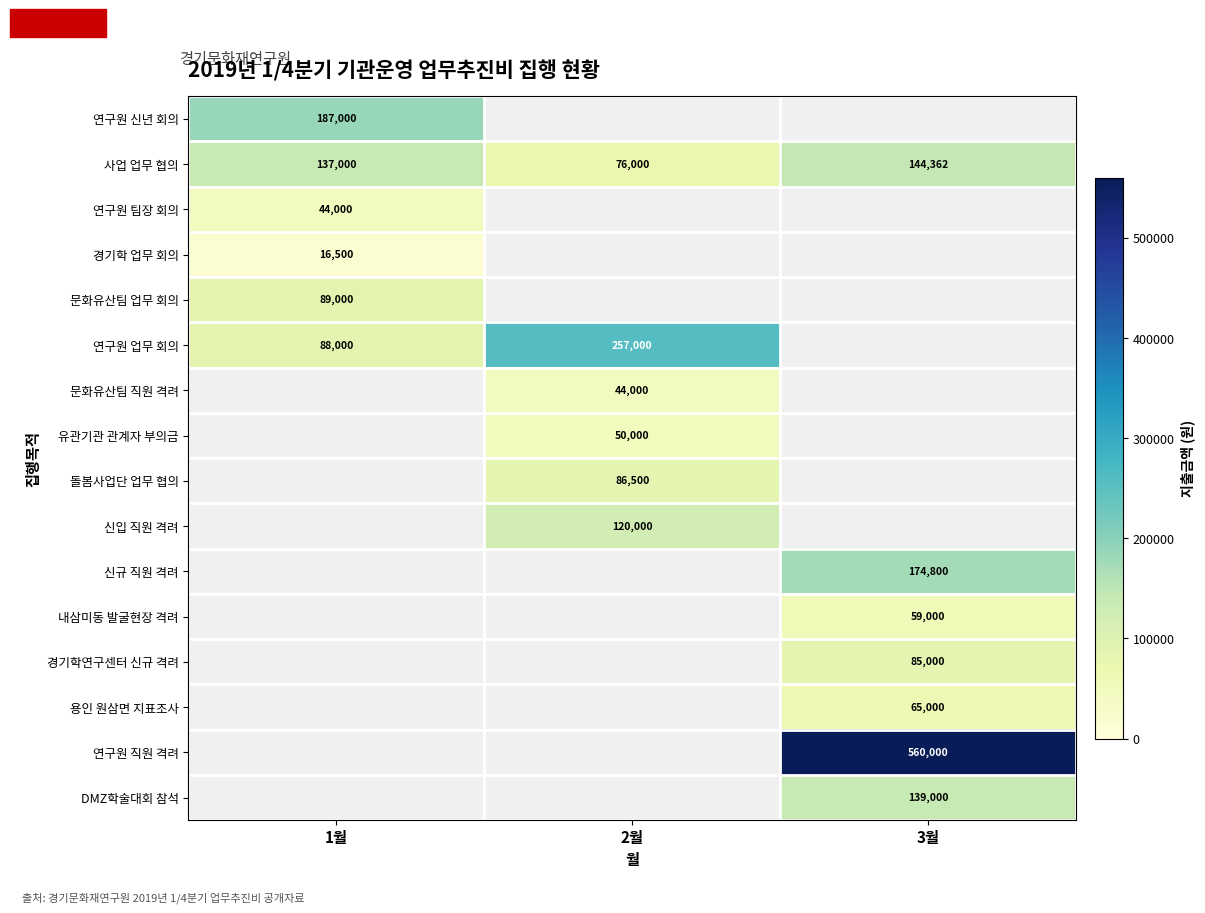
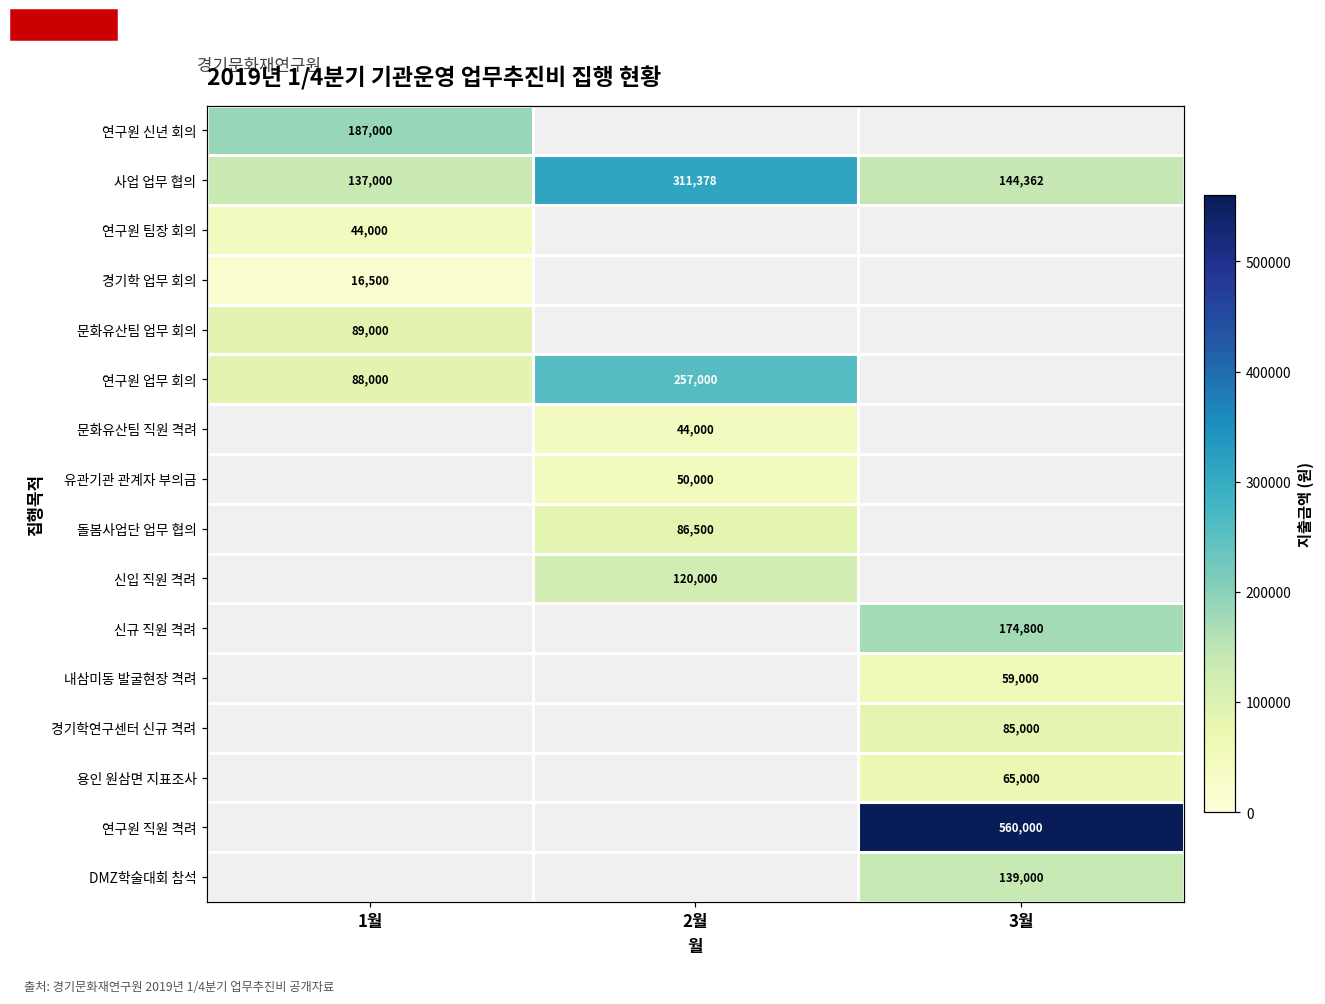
사업 업무 협의, 2월: 76,000 -> 311,378
